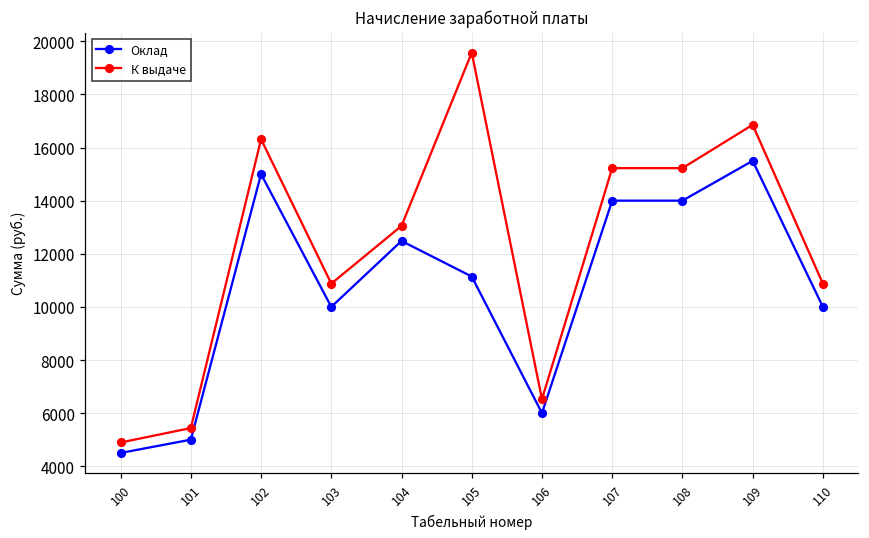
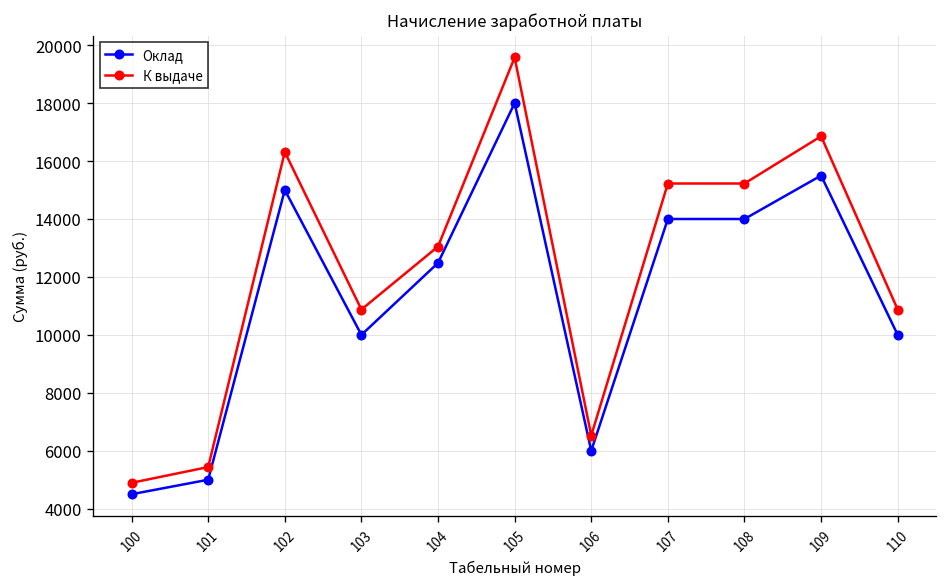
Оклад, 105: 11100 -> 18000
